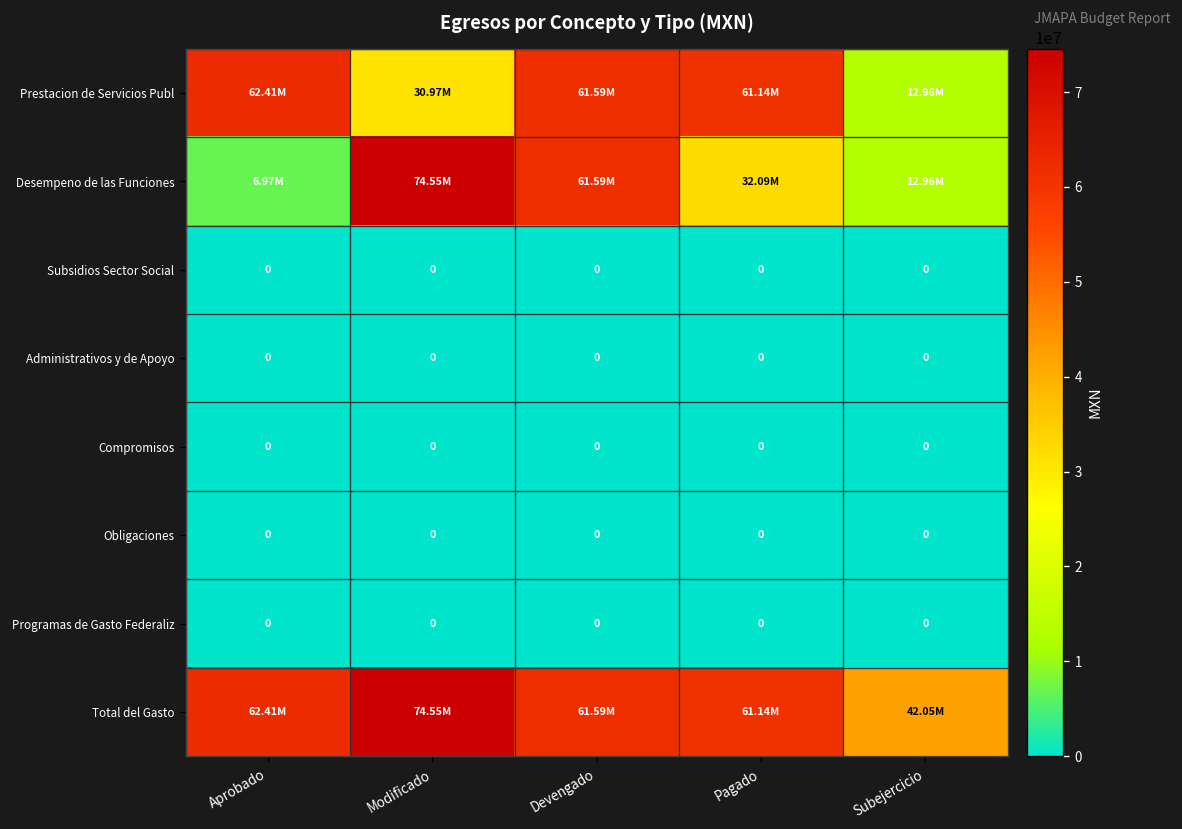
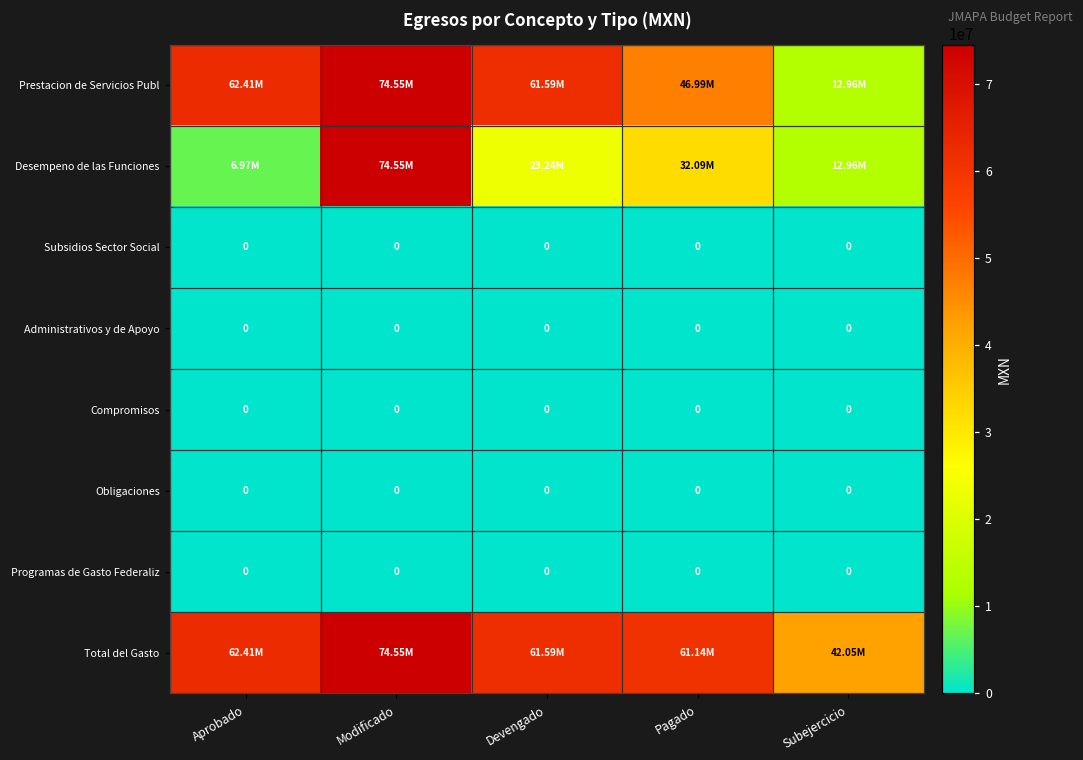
Prestacion de Servicios Publ, Modificado: 30.97M -> 74.55M
Prestacion de Servicios Publ, Pagado: 61.14M -> 46.99M
Desempeno de las Funciones, Devengado: 61.59M -> 23.24M
